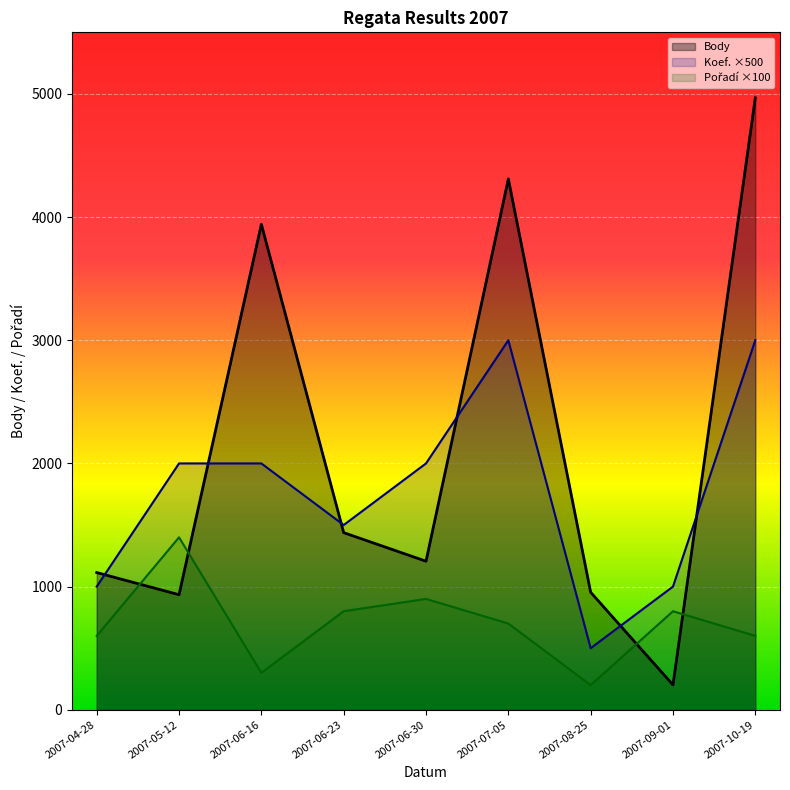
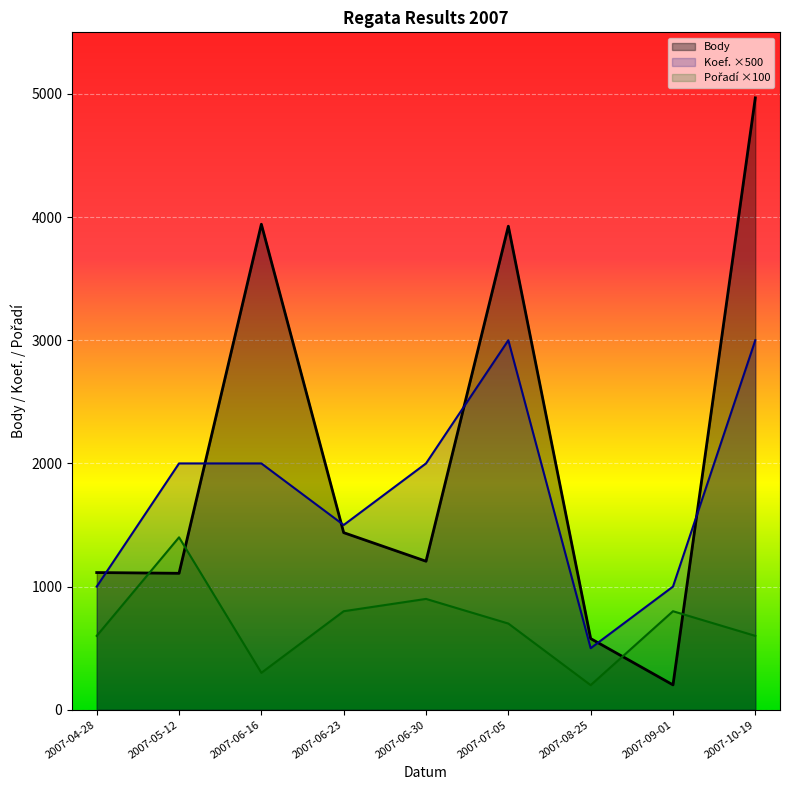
Body, 2007-05-12: 930 -> 1110
Body, 2007-07-05: 4310 -> 3930
Body, 2007-08-25: 950 -> 580
